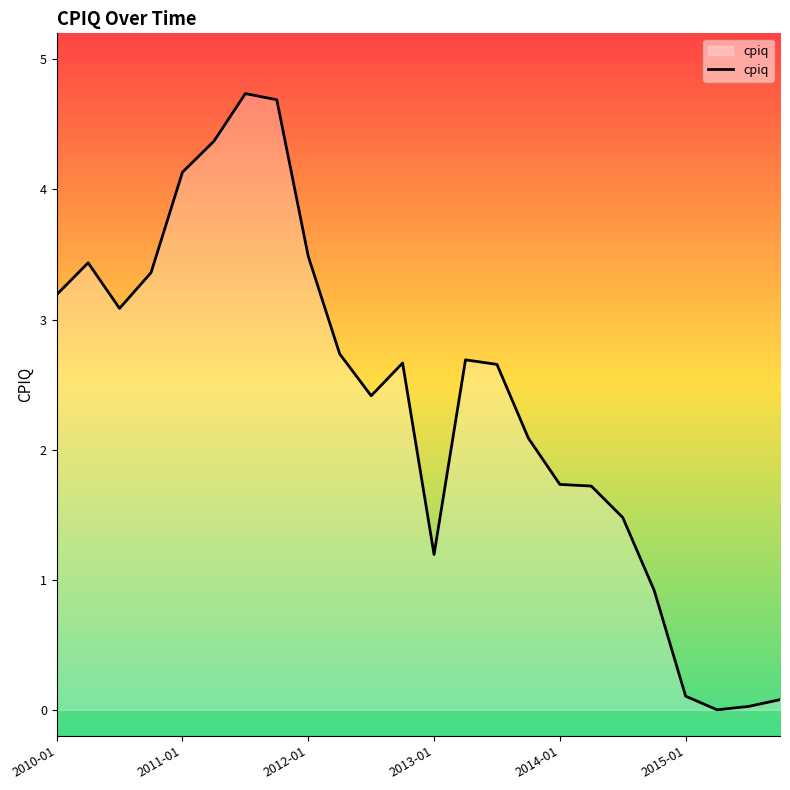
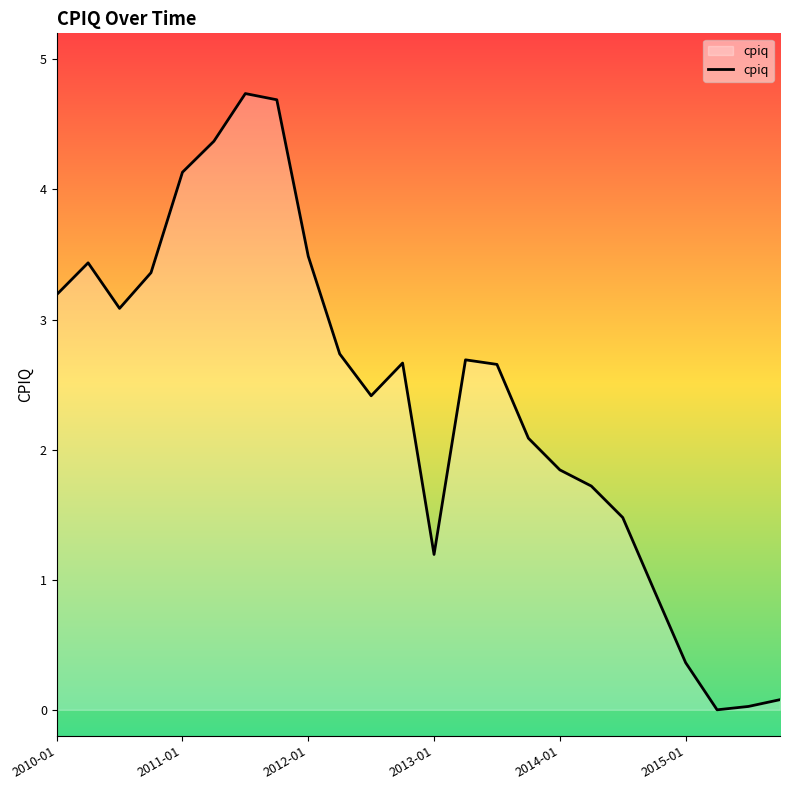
2014-01: 1.73 -> 1.84
2015-01: 0.10 -> 0.36
